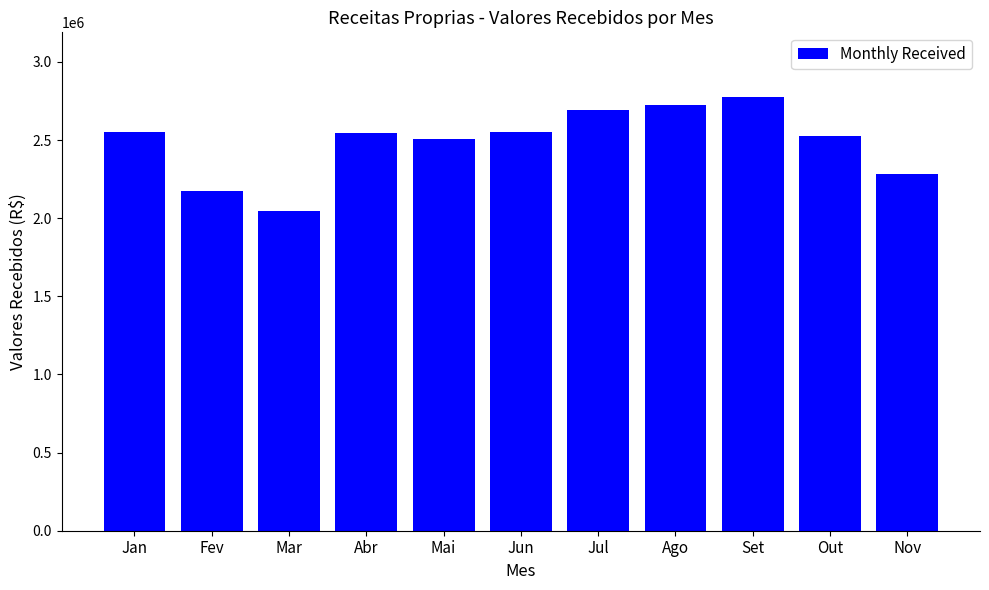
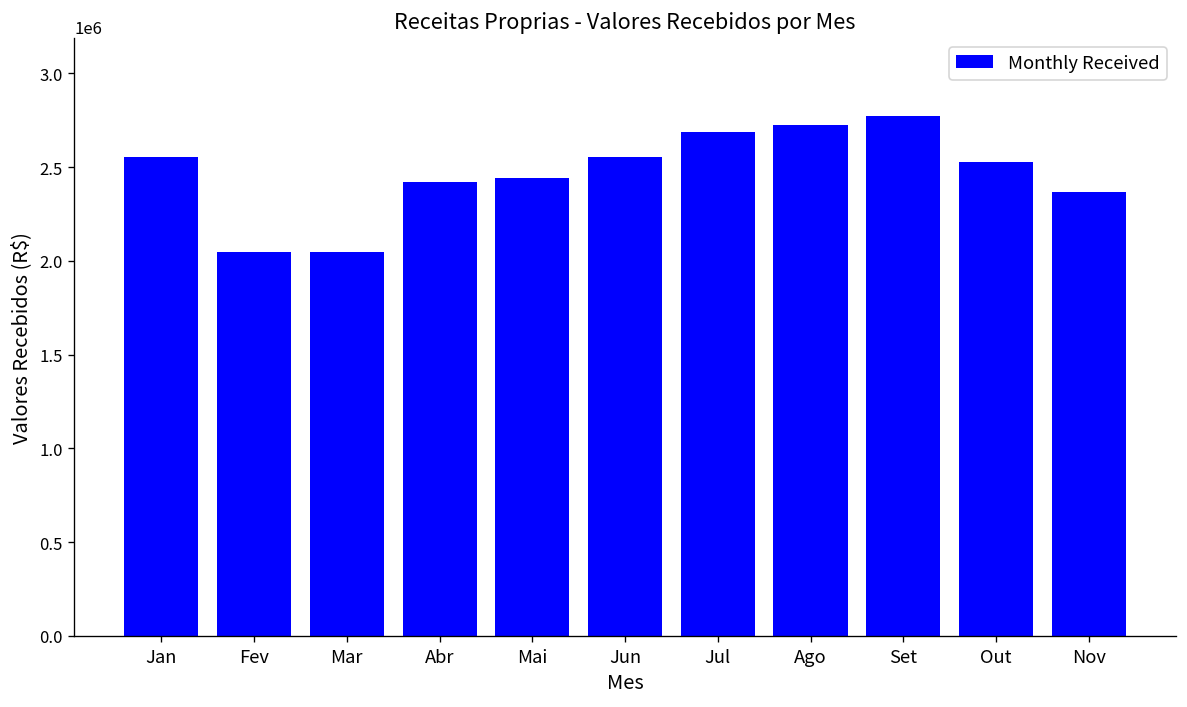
Fev: 2170000 -> 2040000
Abr: 2550000 -> 2420000
Mai: 2500000 -> 2440000
Nov: 2280000 -> 2370000
